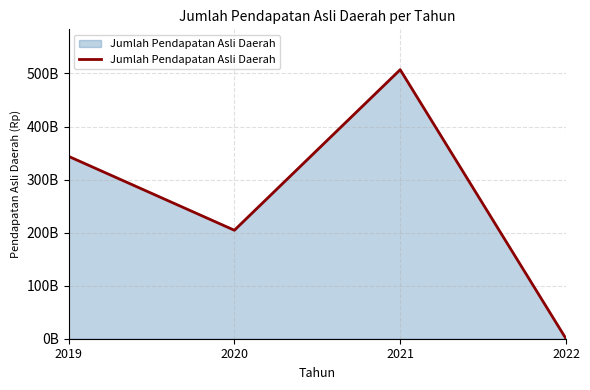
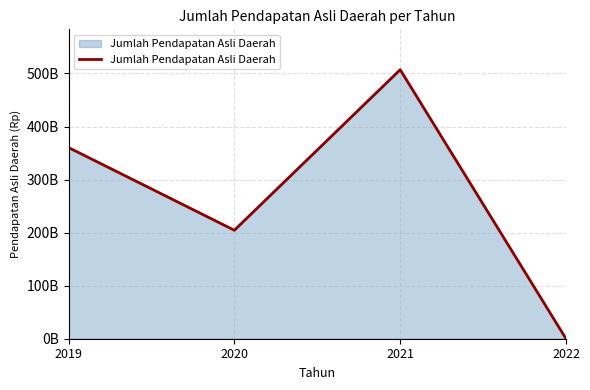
2019: 340000000000 -> 360000000000
